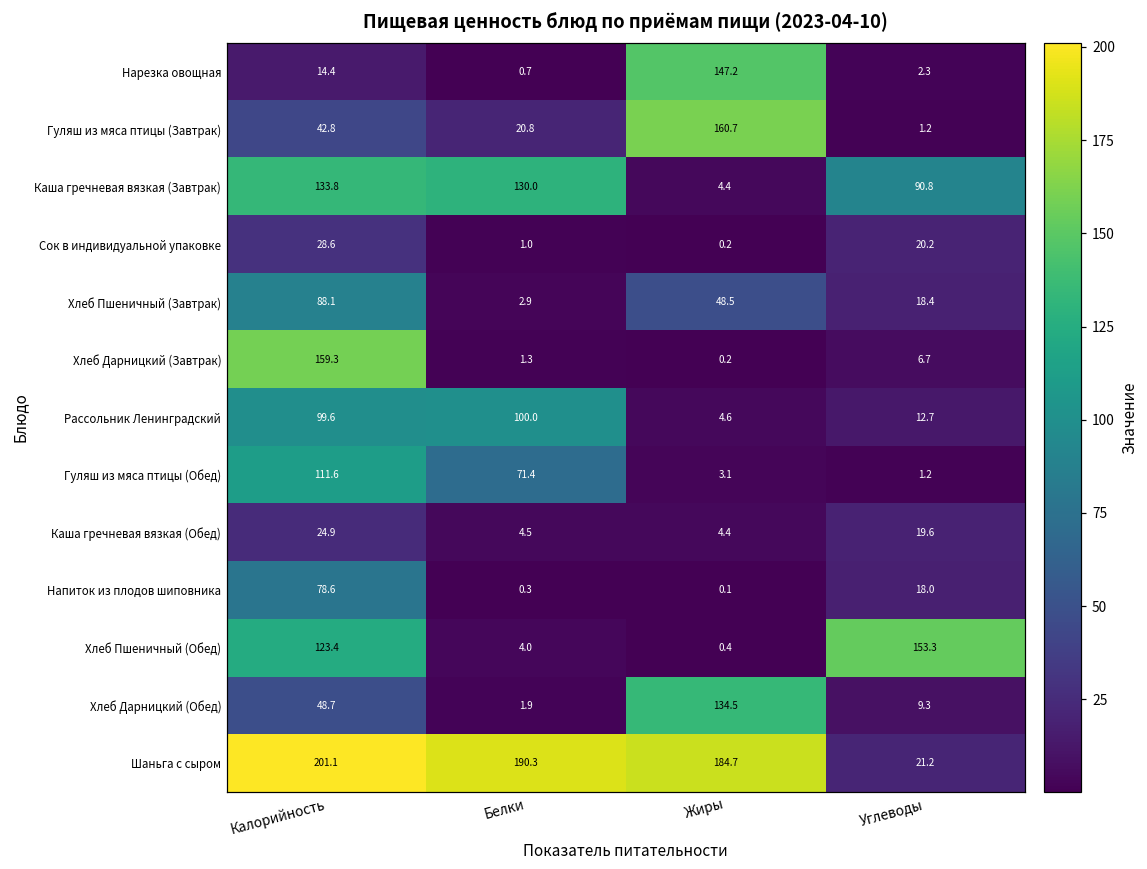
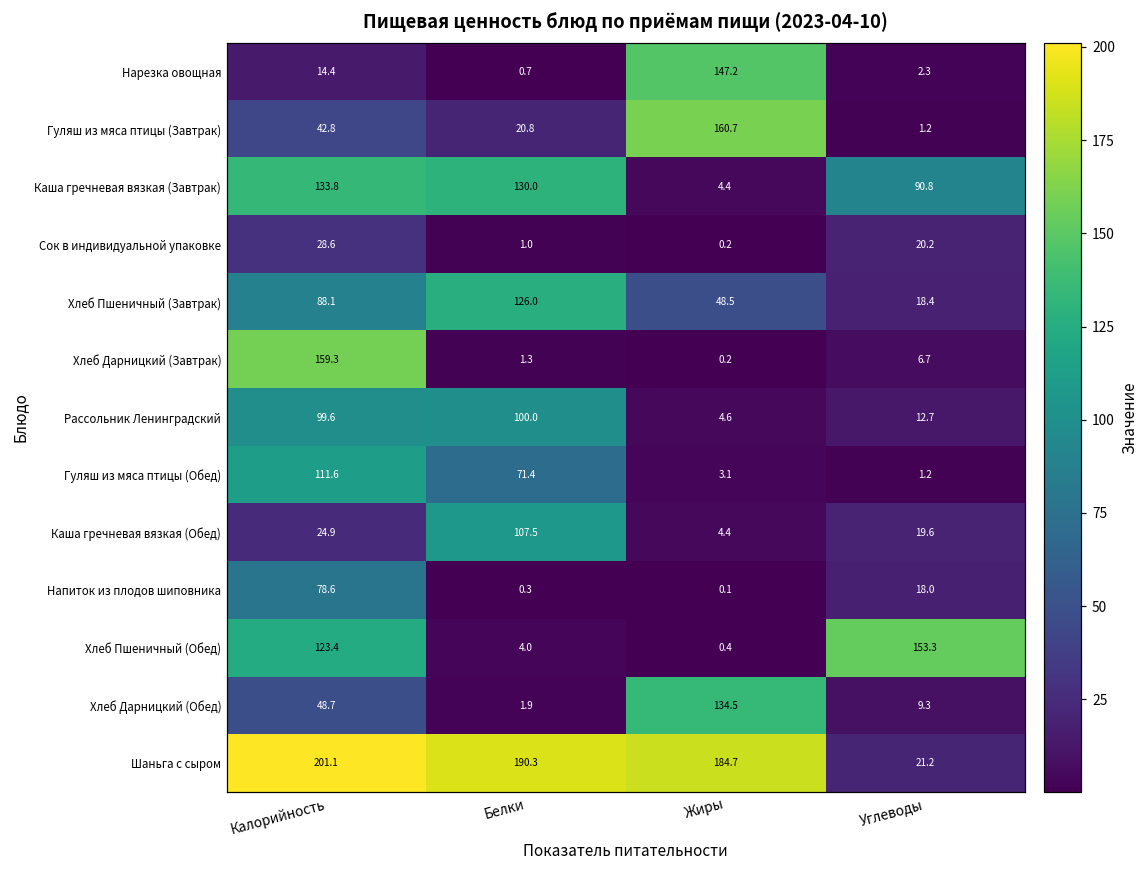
Хлеб Пшеничный (Завтрак), Белки: 2.9 -> 126.0
Каша гречневая вязкая (Обед), Белки: 4.5 -> 107.5
